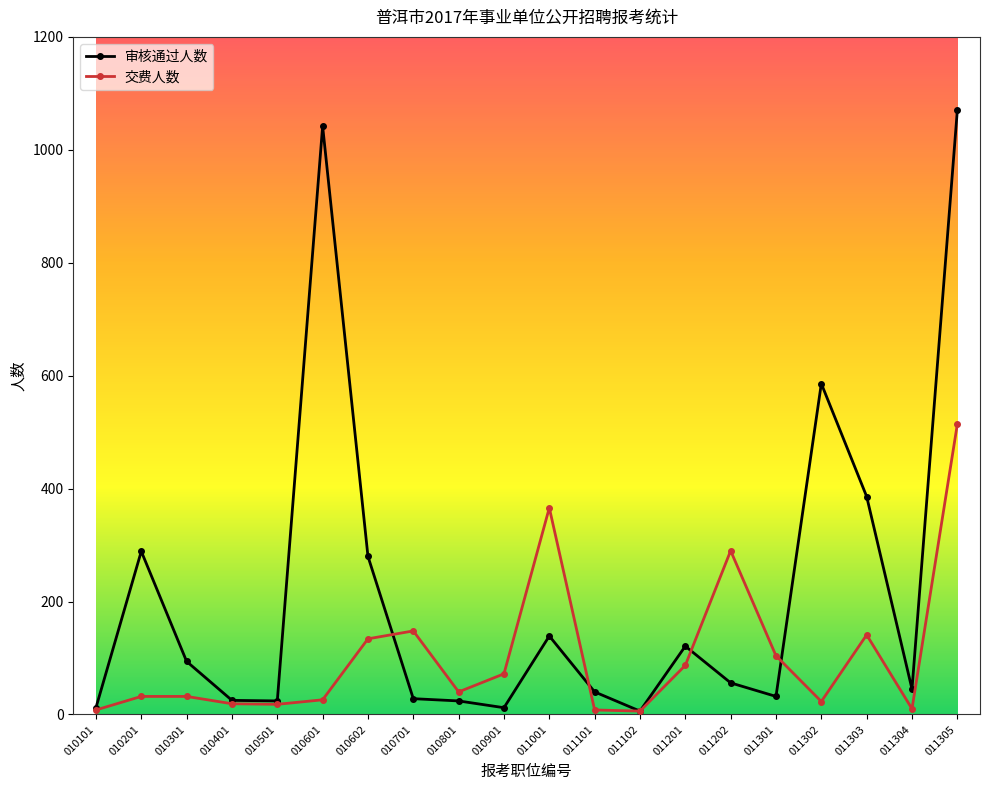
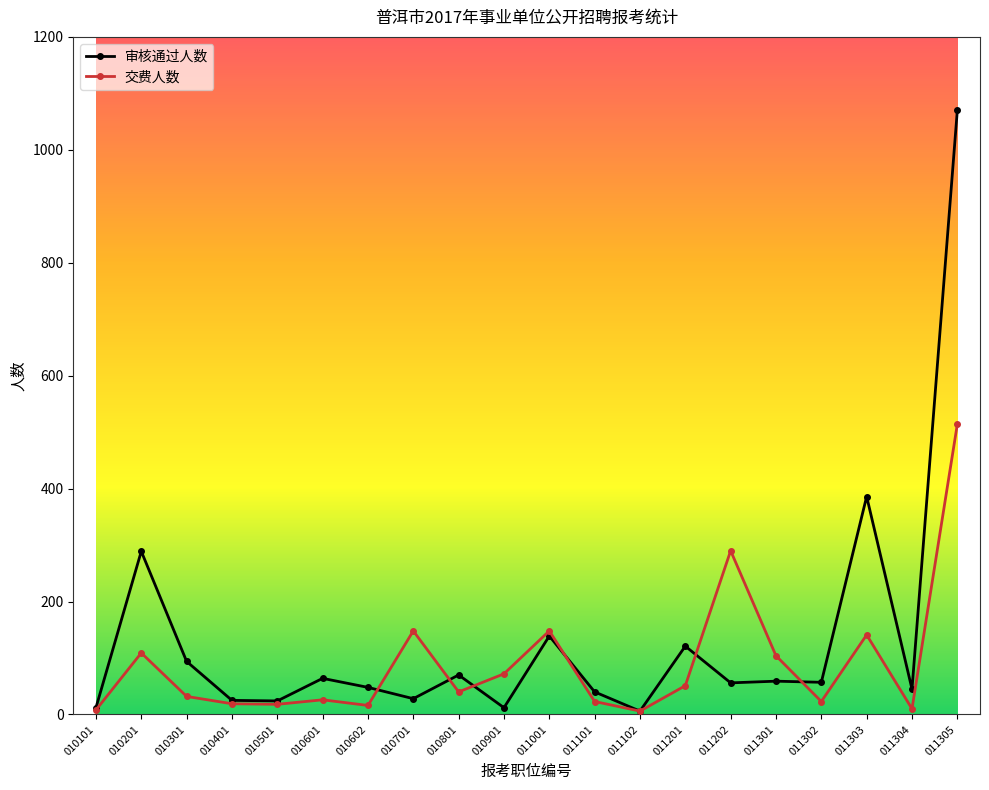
交费人数, 010201: 30 -> 110
审核通过人数, 010601: 1040 -> 60
审核通过人数, 010602: 280 -> 50
交费人数, 010602: 130 -> 20
审核通过人数, 010801: 20 -> 70
交费人数, 011001: 370 -> 150
交费人数, 011101: 10 -> 20
交费人数, 011201: 90 -> 50
审核通过人数, 011301: 30 -> 60
审核通过人数, 011302: 590 -> 60
